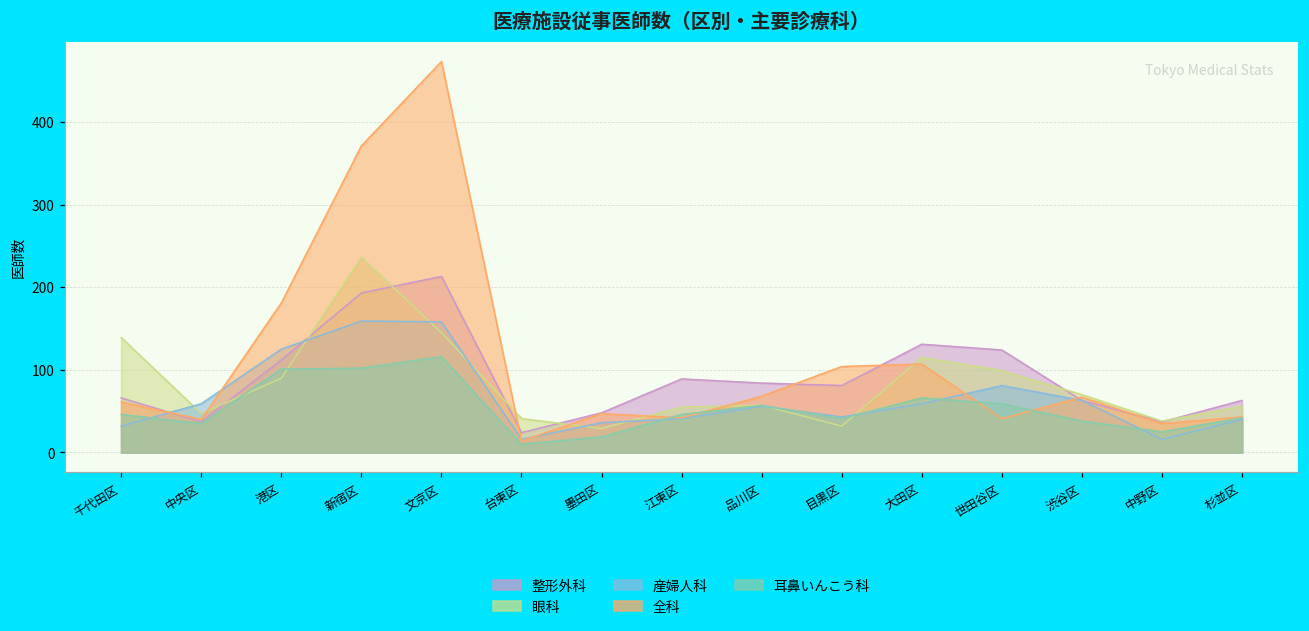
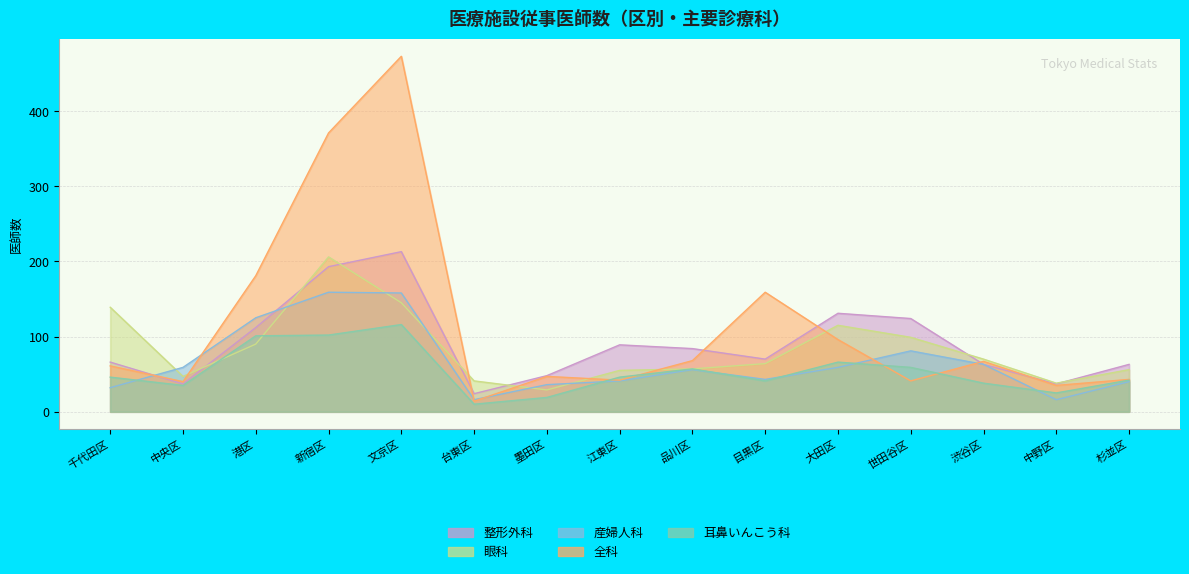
眼科, 新宿区: 240 -> 210
整形外科, 目黒区: 80 -> 70
眼科, 目黒区: 30 -> 60
全科, 目黒区: 100 -> 160
全科, 大田区: 110 -> 100
